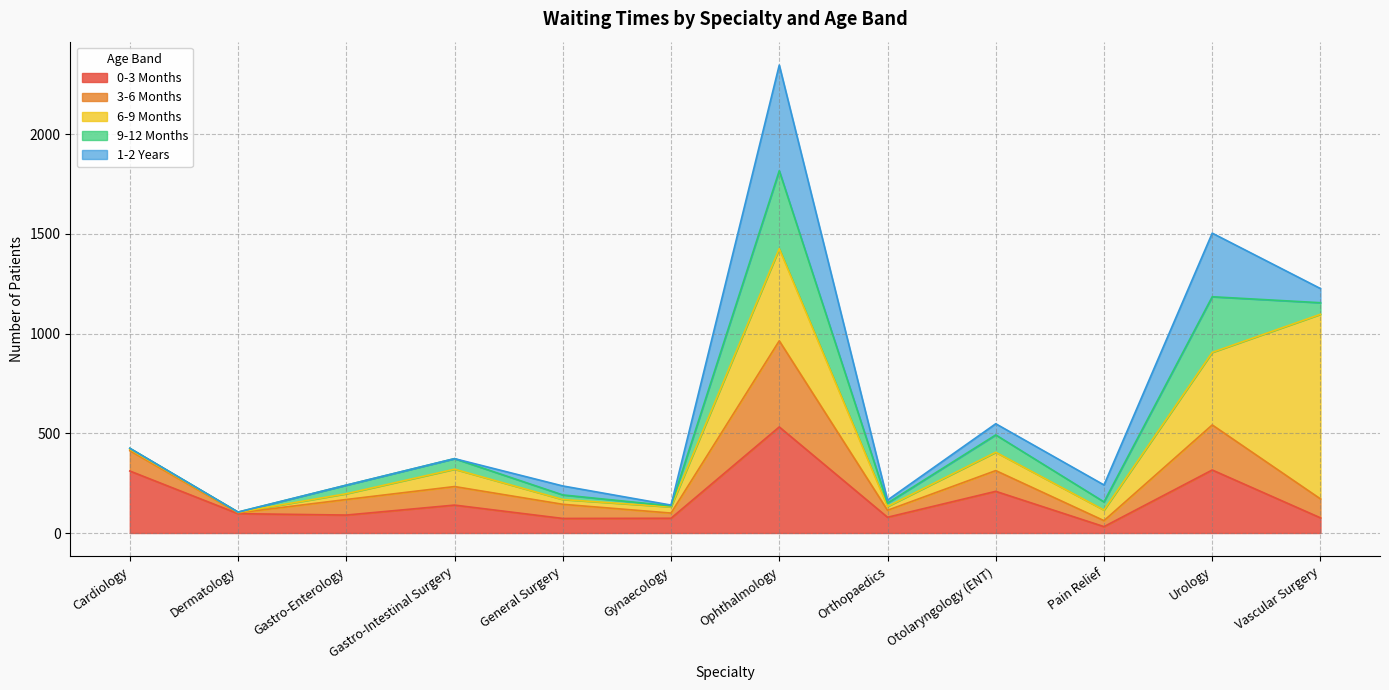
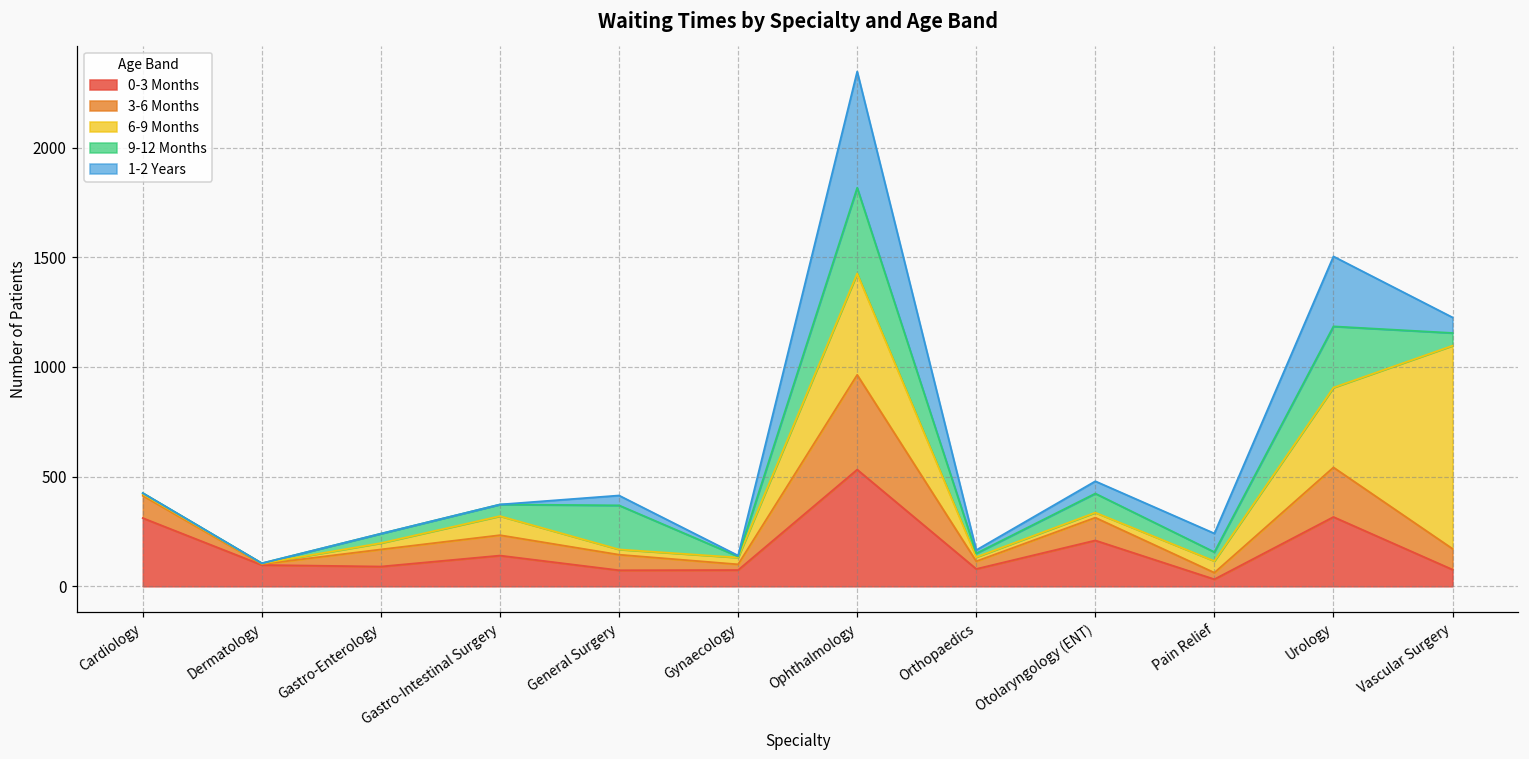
9-12 Months, General Surgery: 20 -> 200
6-9 Months, Otolaryngology (ENT): 90 -> 20
